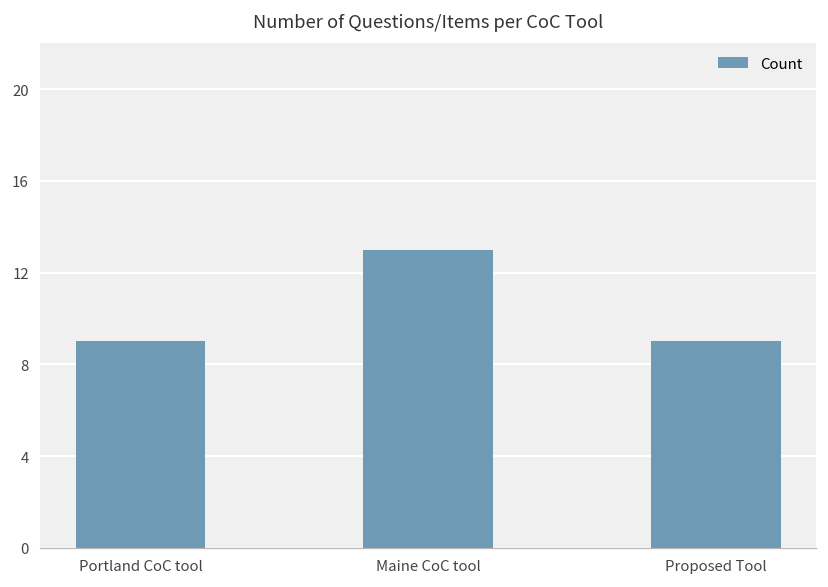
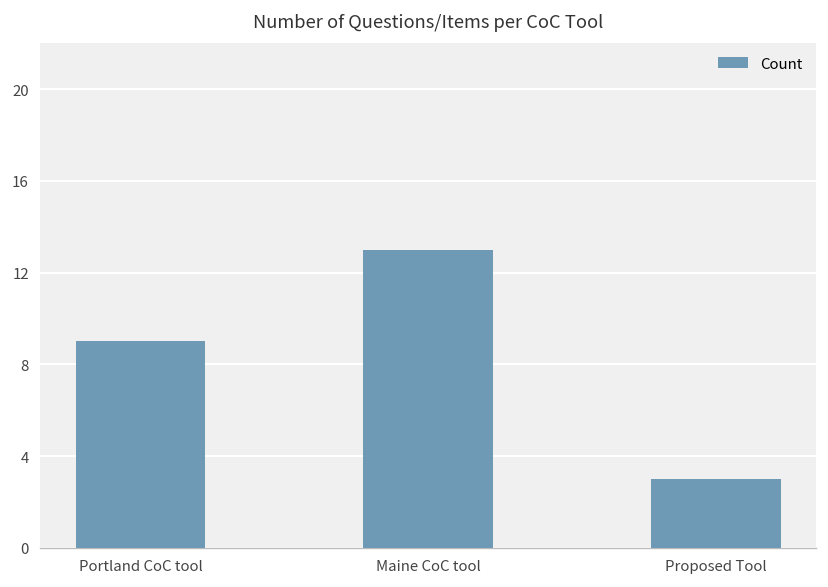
Proposed Tool: 9 -> 3
